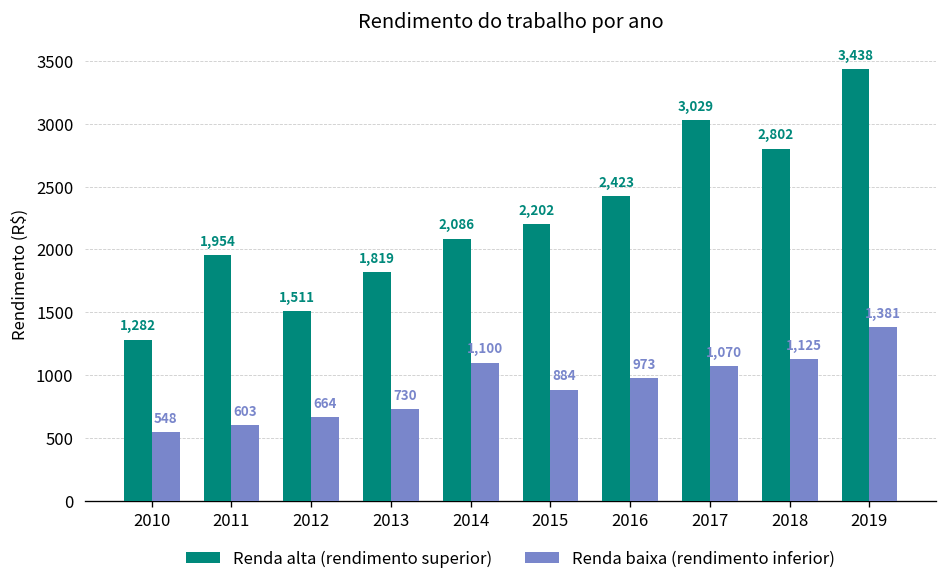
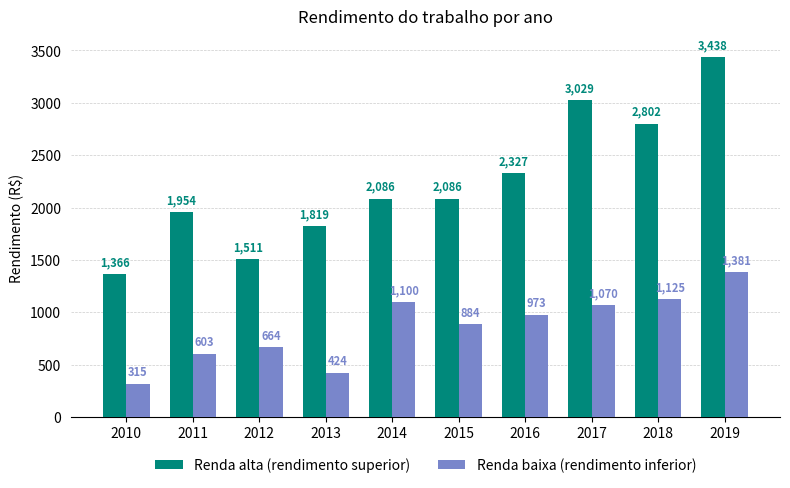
Renda alta (rendimento superior), 2010: 1,282 -> 1,366
Renda baixa (rendimento inferior), 2010: 548 -> 315
Renda baixa (rendimento inferior), 2013: 730 -> 424
Renda alta (rendimento superior), 2015: 2,202 -> 2,086
Renda alta (rendimento superior), 2016: 2,423 -> 2,327
